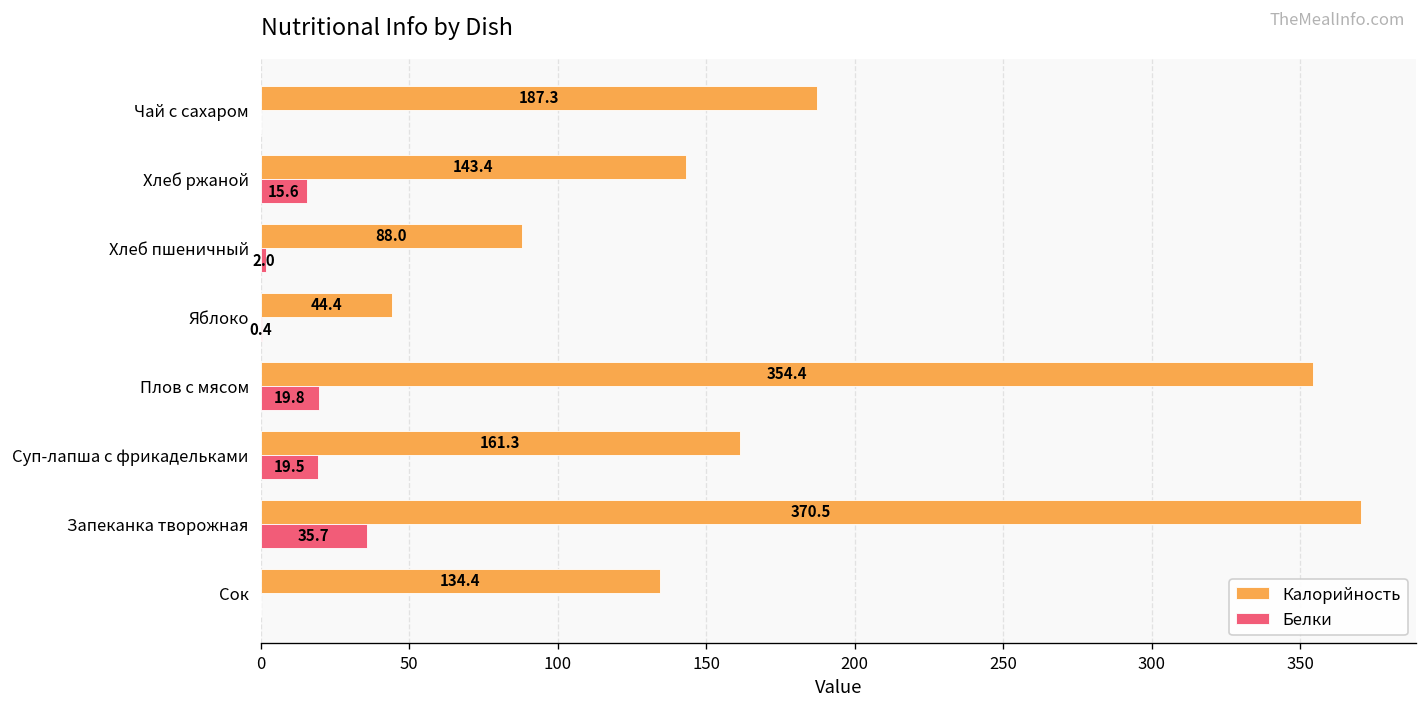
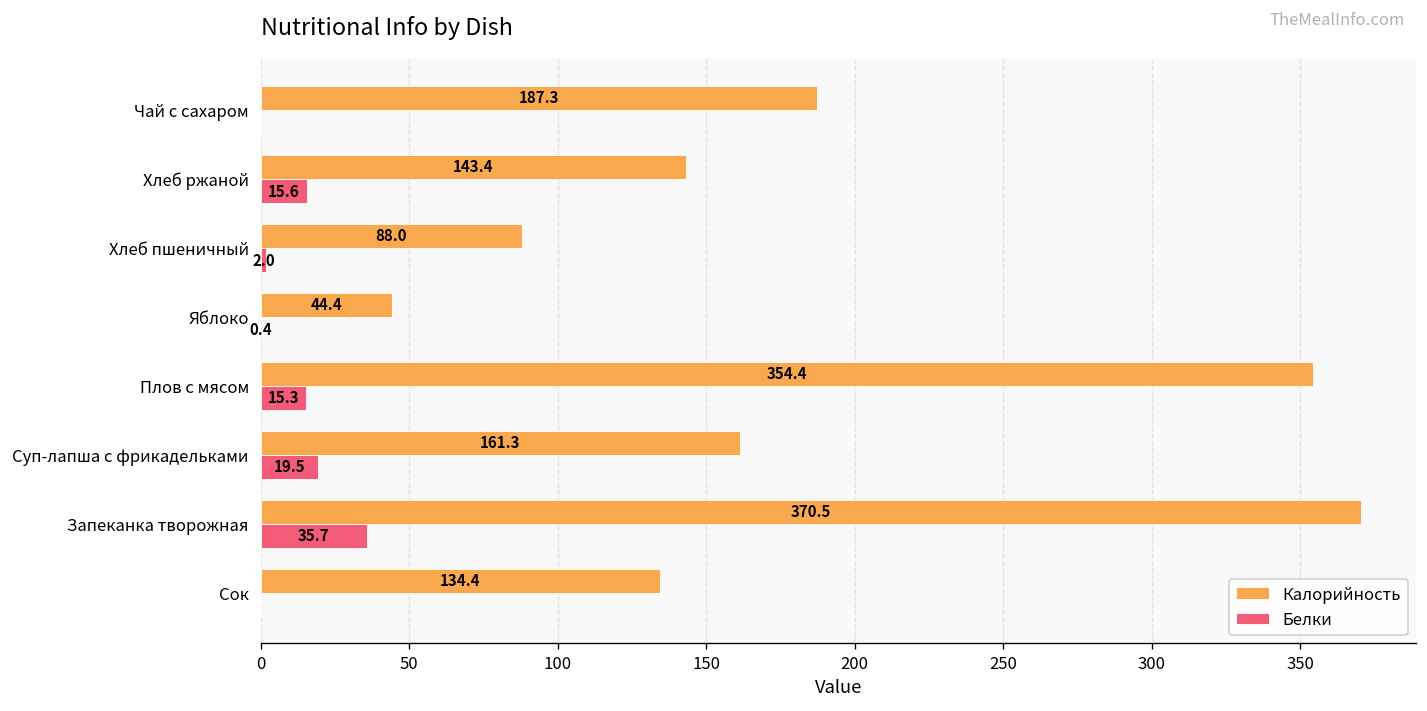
Белки, Плов с мясом: 19.8 -> 15.3
